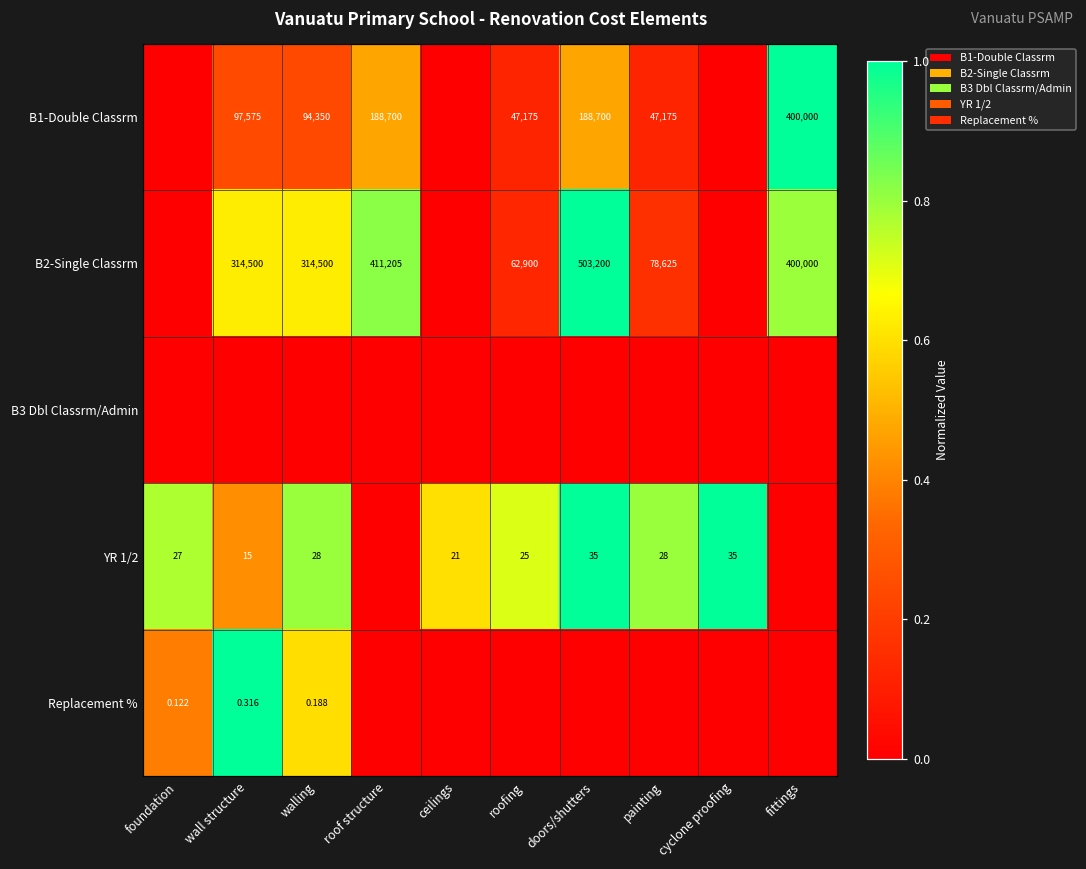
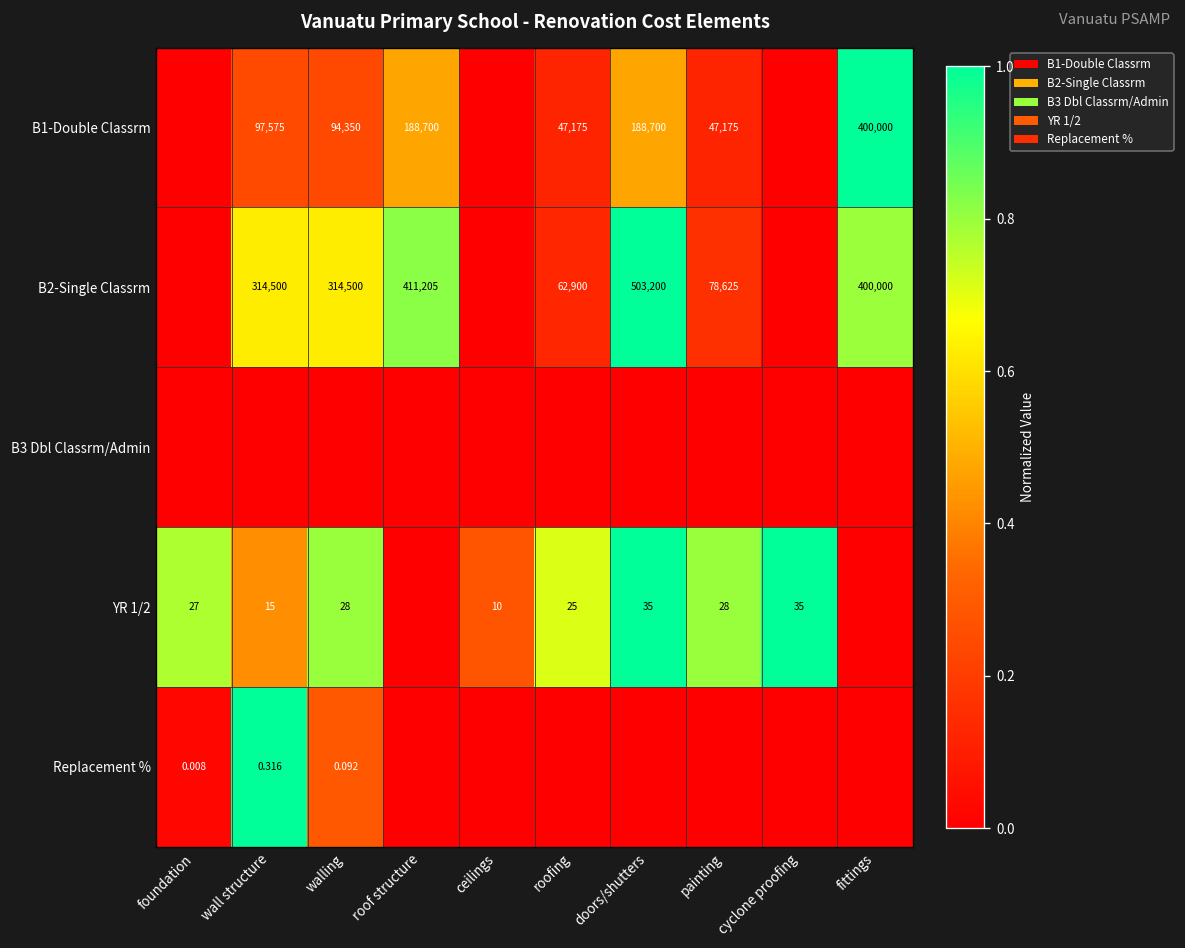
YR 1/2, ceilings: 21 -> 10
Replacement %, foundation: 0.122 -> 0.008
Replacement %, walling: 0.188 -> 0.092
